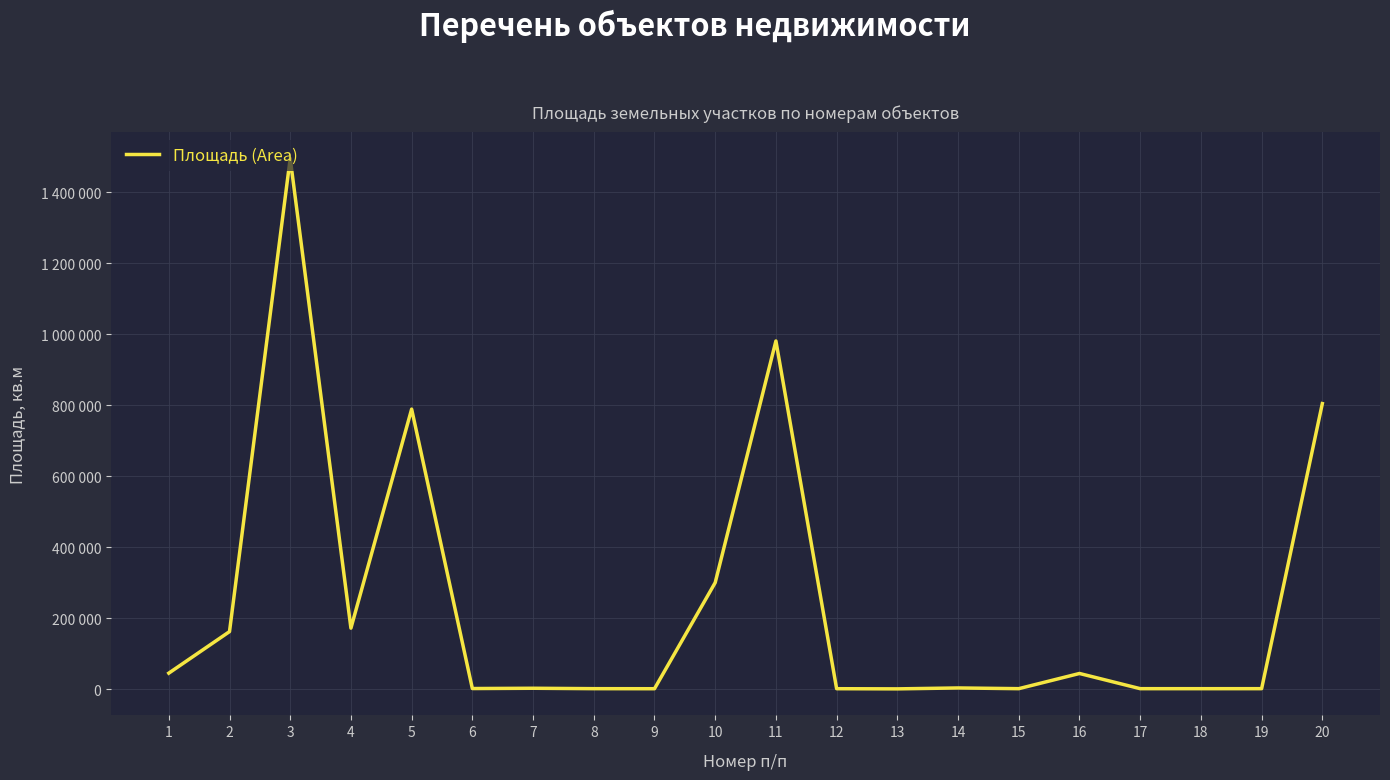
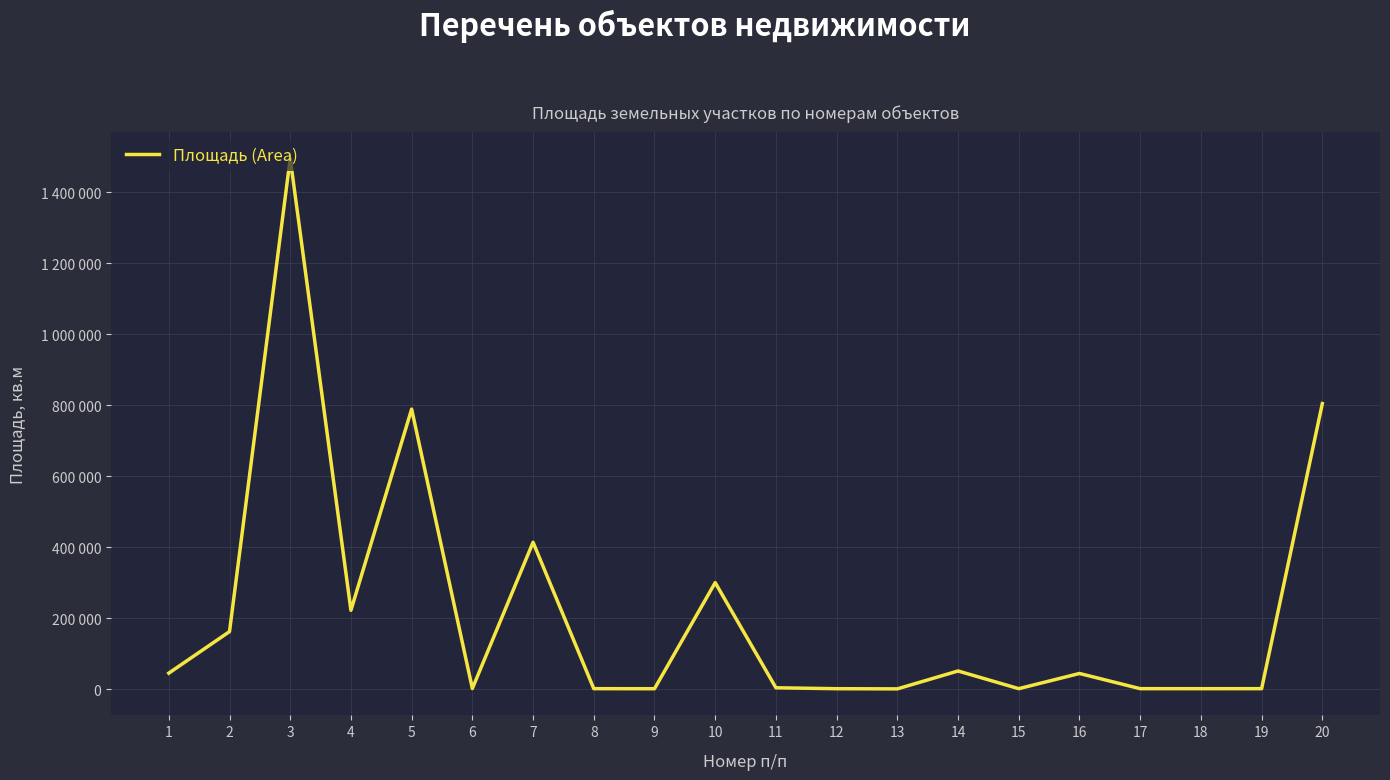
4: 170000 -> 220000
7: 0 -> 410000
11: 980000 -> 0
14: 0 -> 50000
